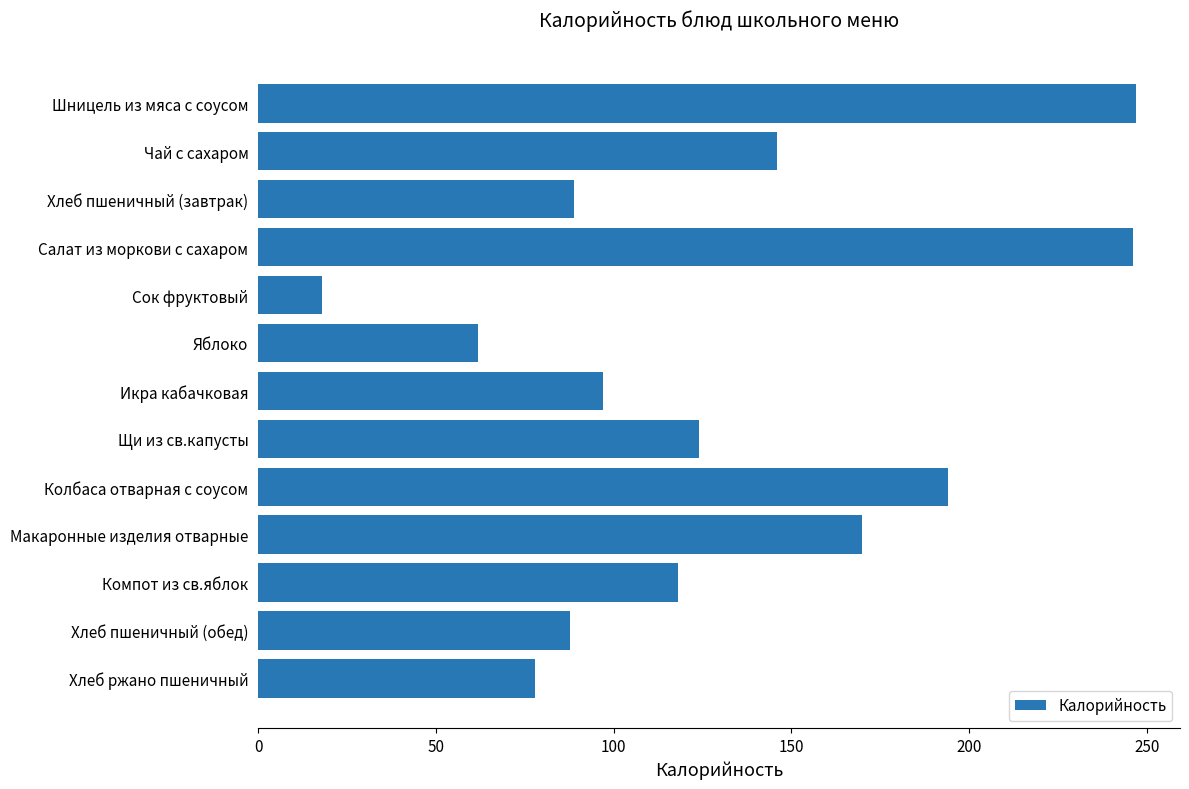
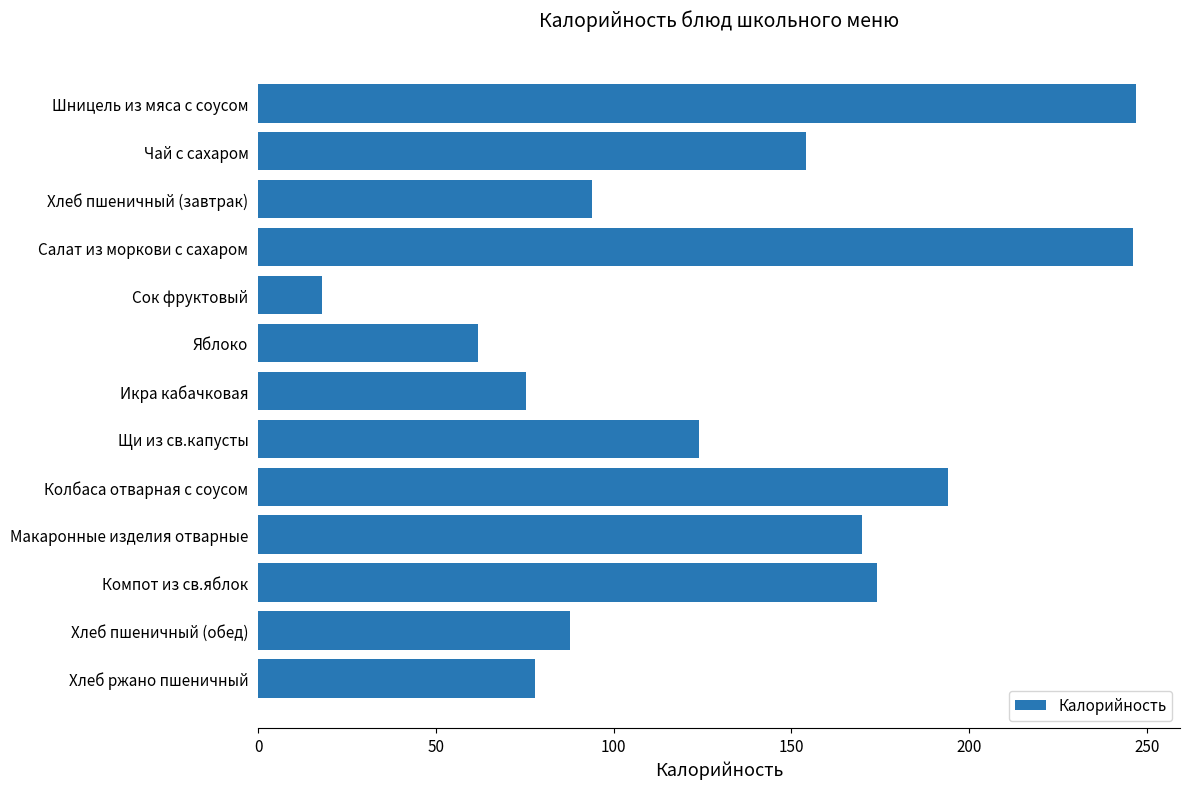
Чай с сахаром: 146 -> 154
Хлеб пшеничный (завтрак): 89 -> 94
Икра кабачковая: 97 -> 75
Компот из св.яблок: 118 -> 174
